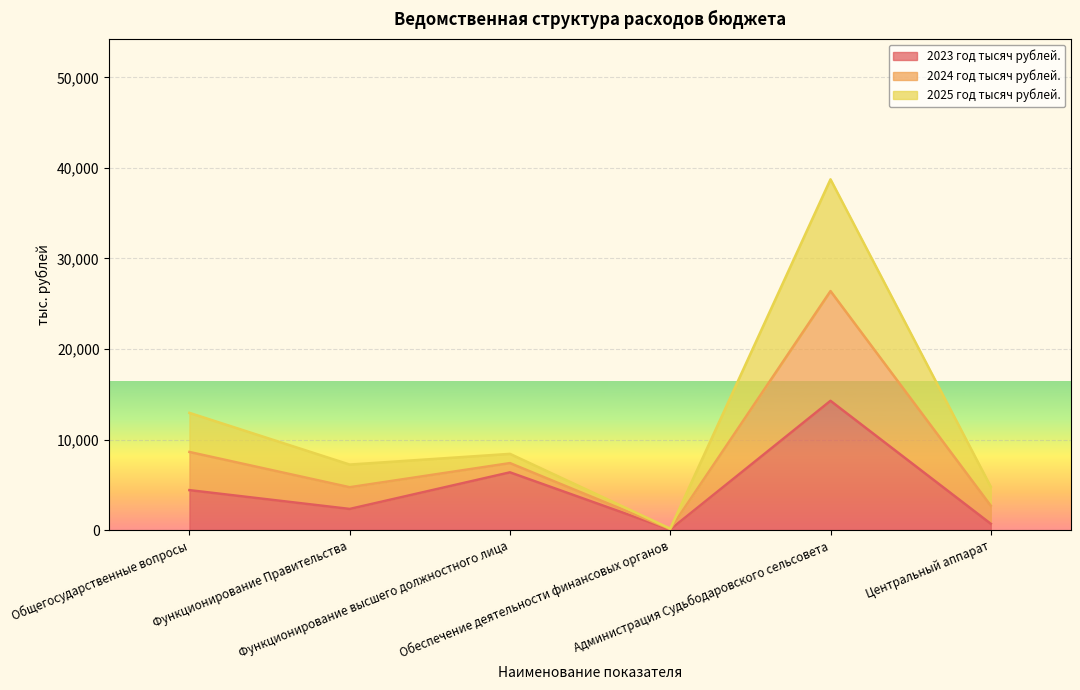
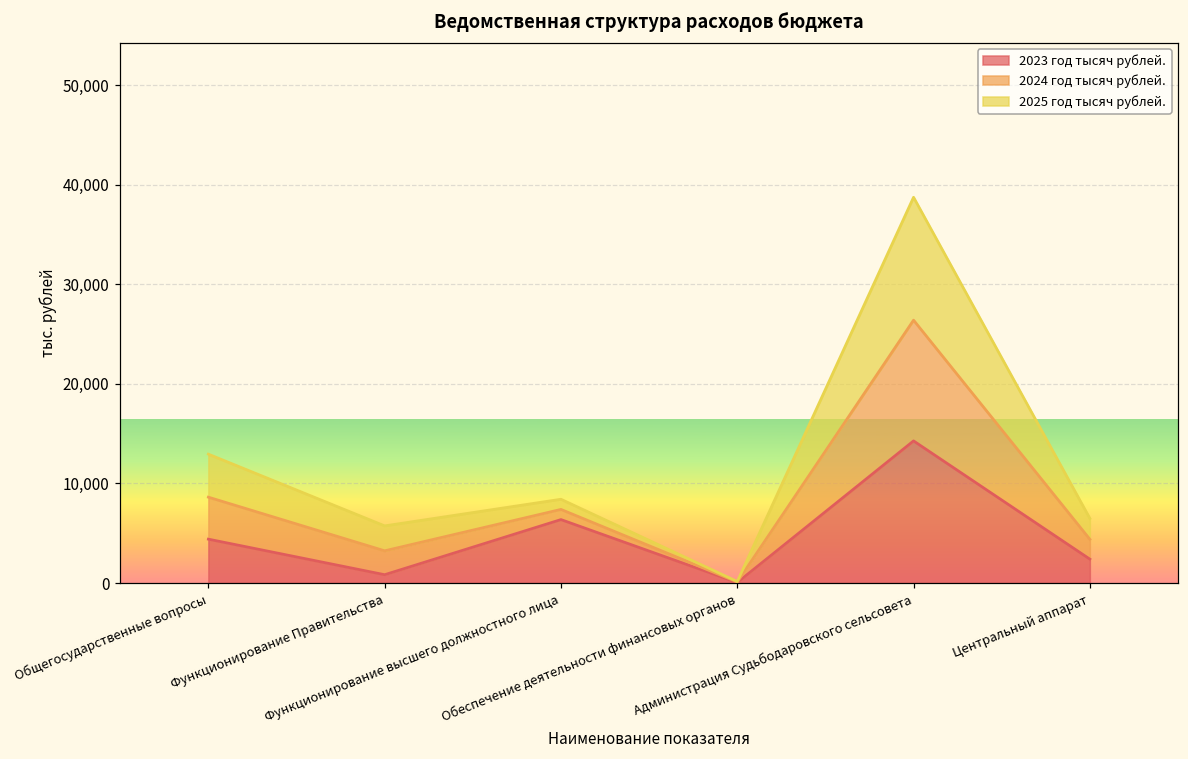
2023 год тысяч рублей., Функционирование Правительства: 2,000 -> 1,000
2023 год тысяч рублей., Центральный аппарат: 1,000 -> 2,000
